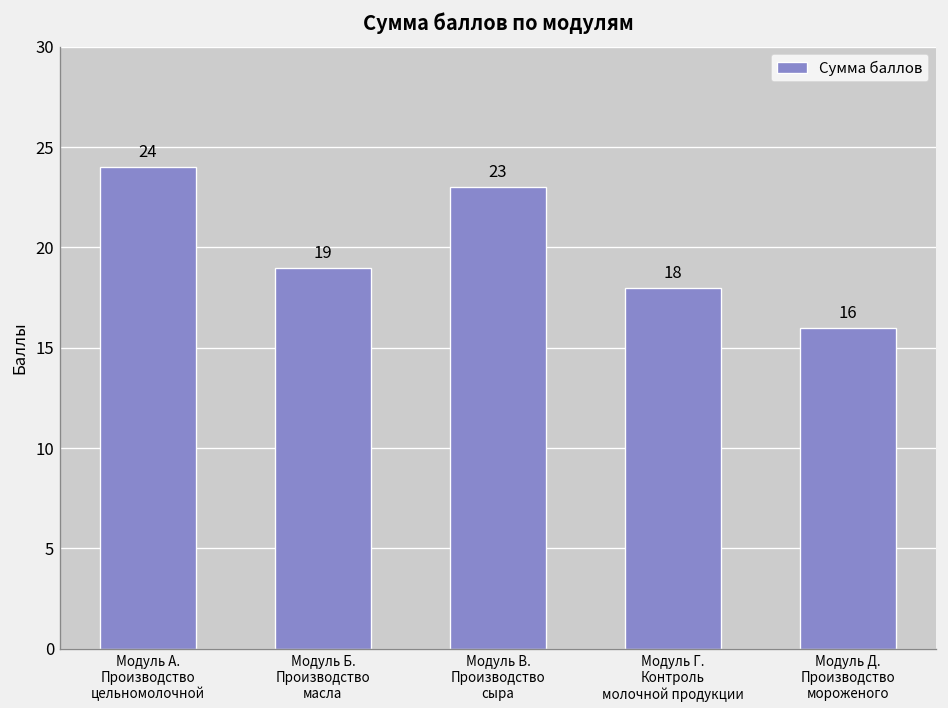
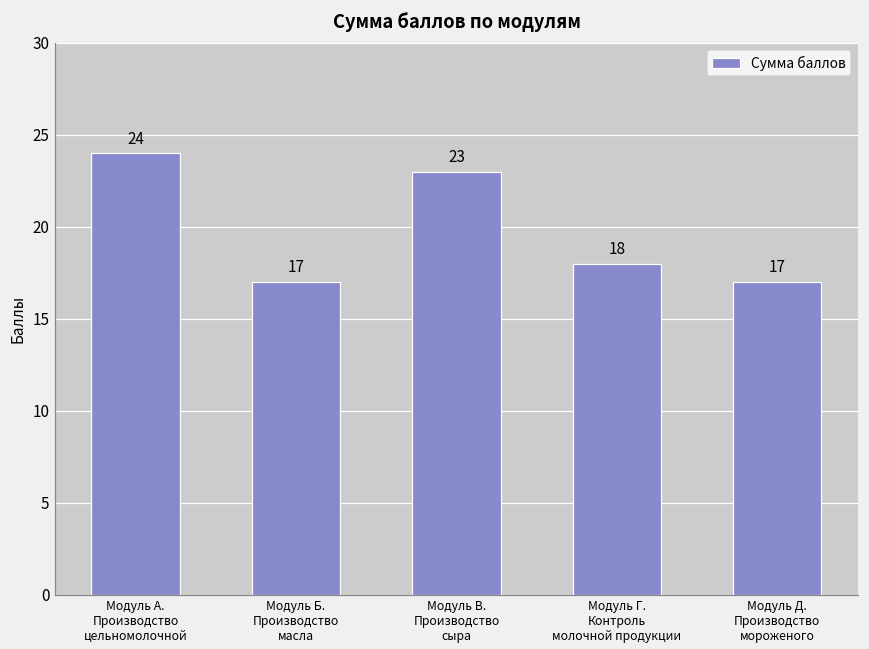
Модуль Б. Производство масла: 19 -> 17
Модуль Д. Производство мороженого: 16 -> 17
